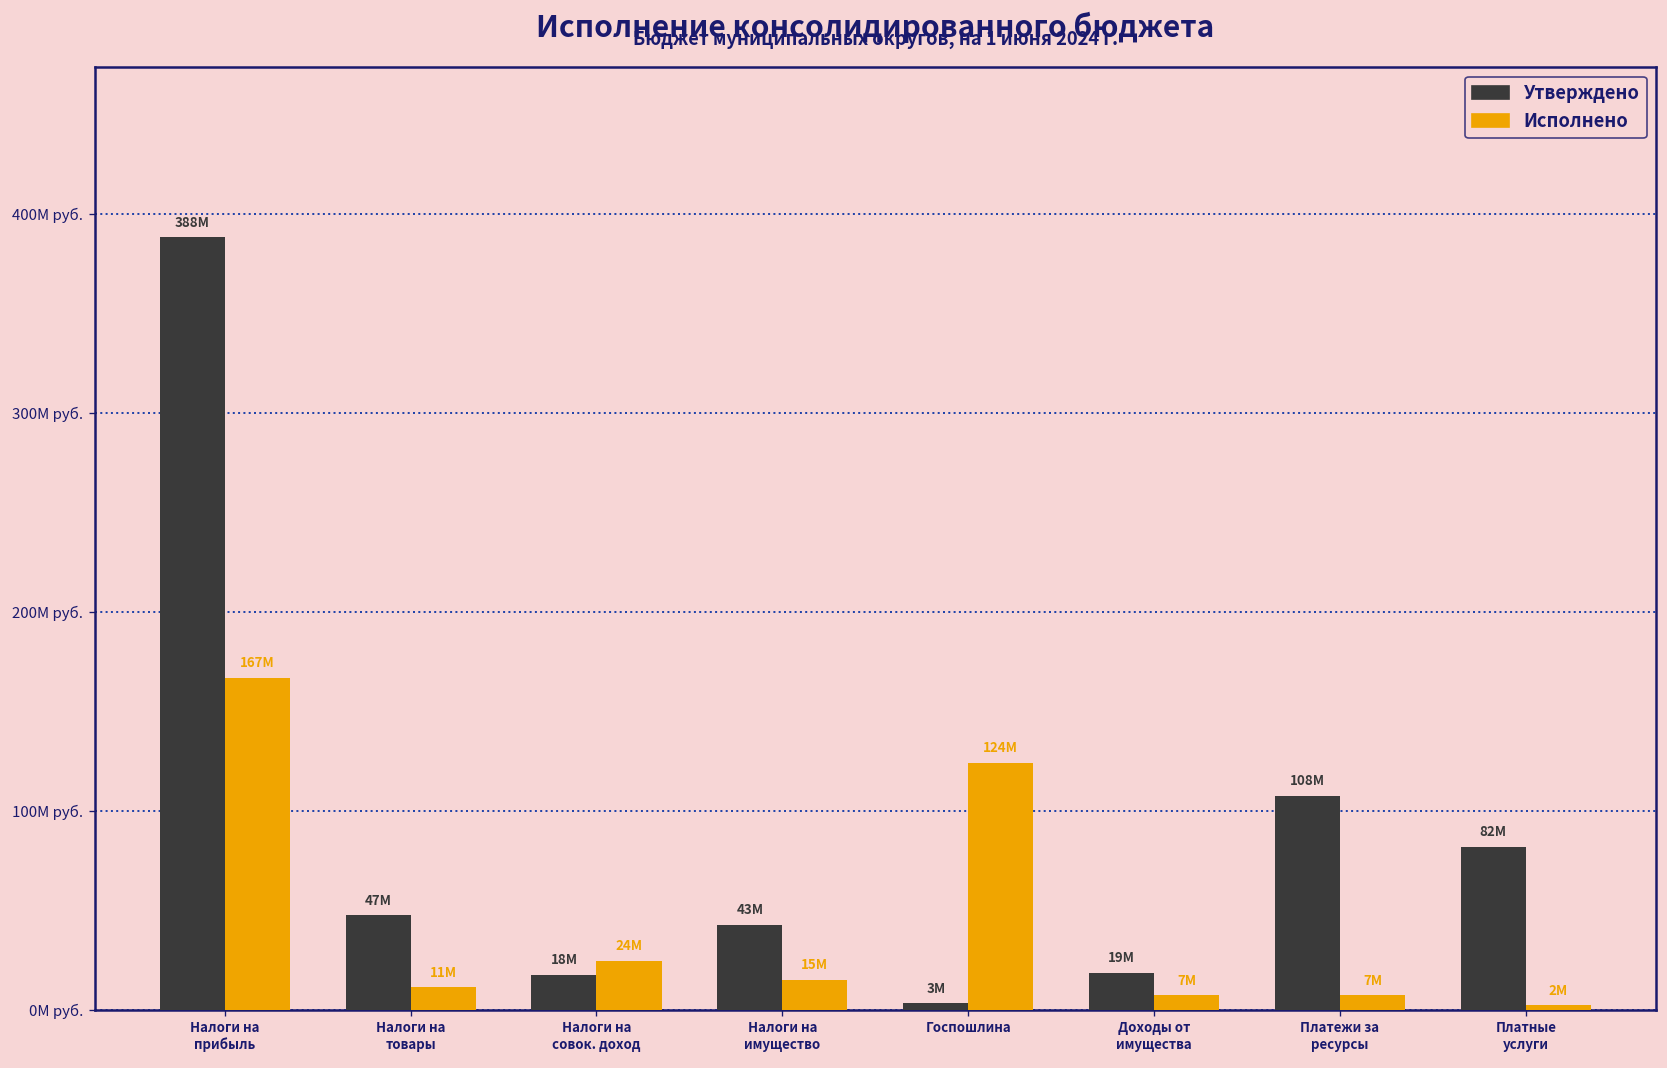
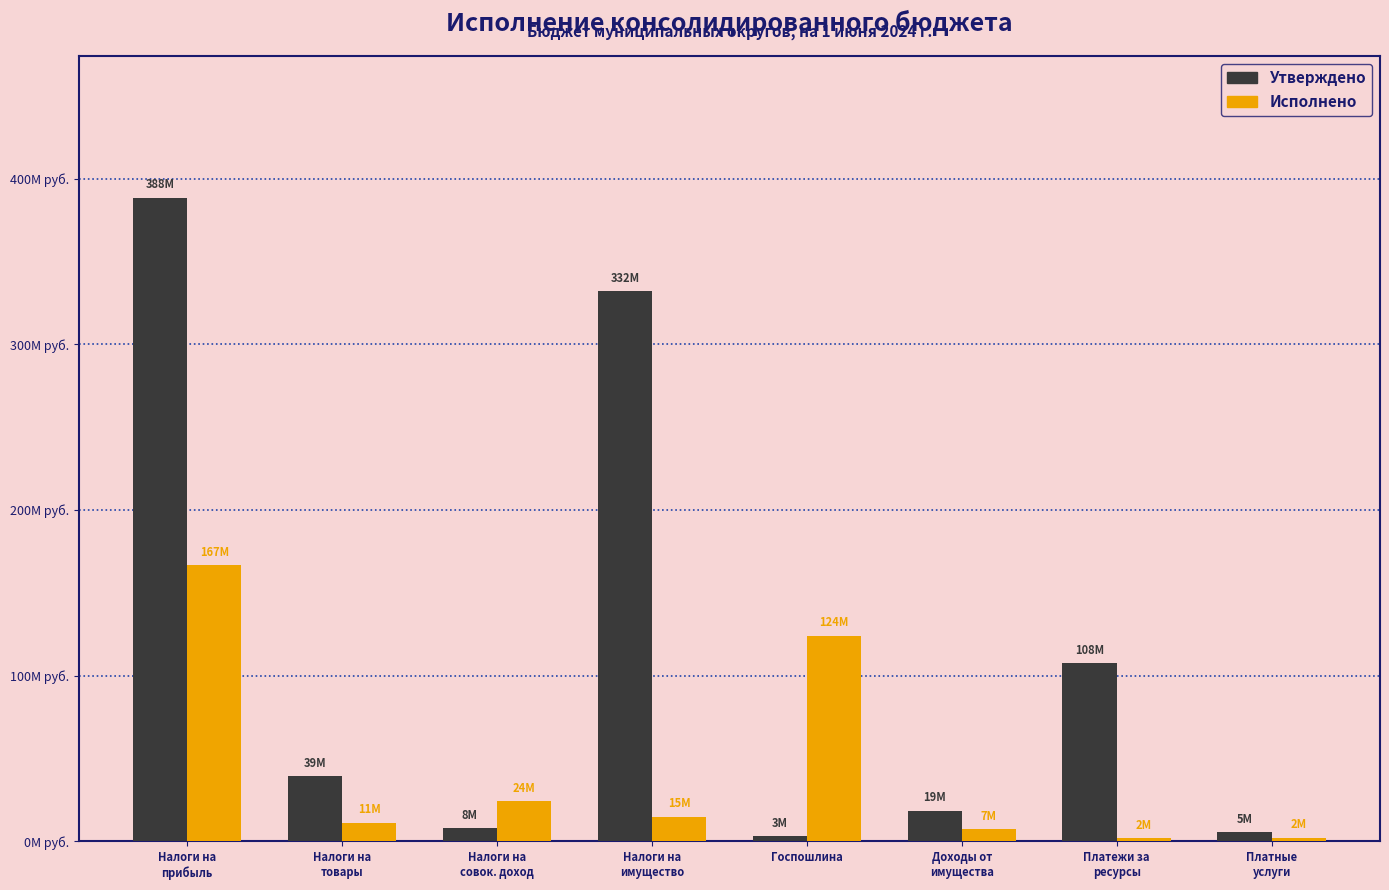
Утверждено, Налоги на товары: 47М -> 39М
Утверждено, Налоги на совок. доход: 18М -> 8М
Утверждено, Налоги на имущество: 43М -> 332М
Исполнено, Платежи за ресурсы: 7М -> 2М
Утверждено, Платные услуги: 82М -> 5М
